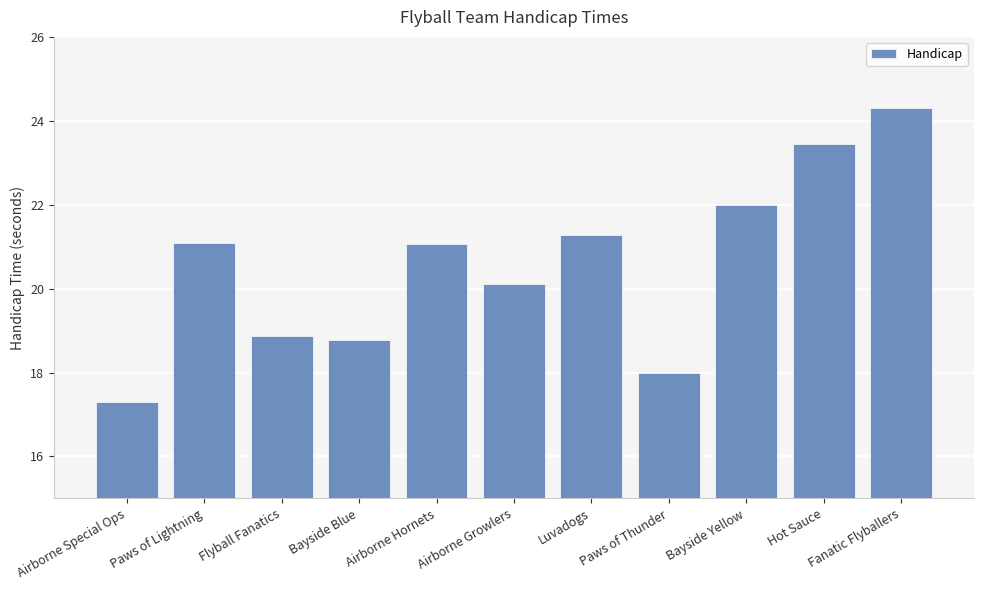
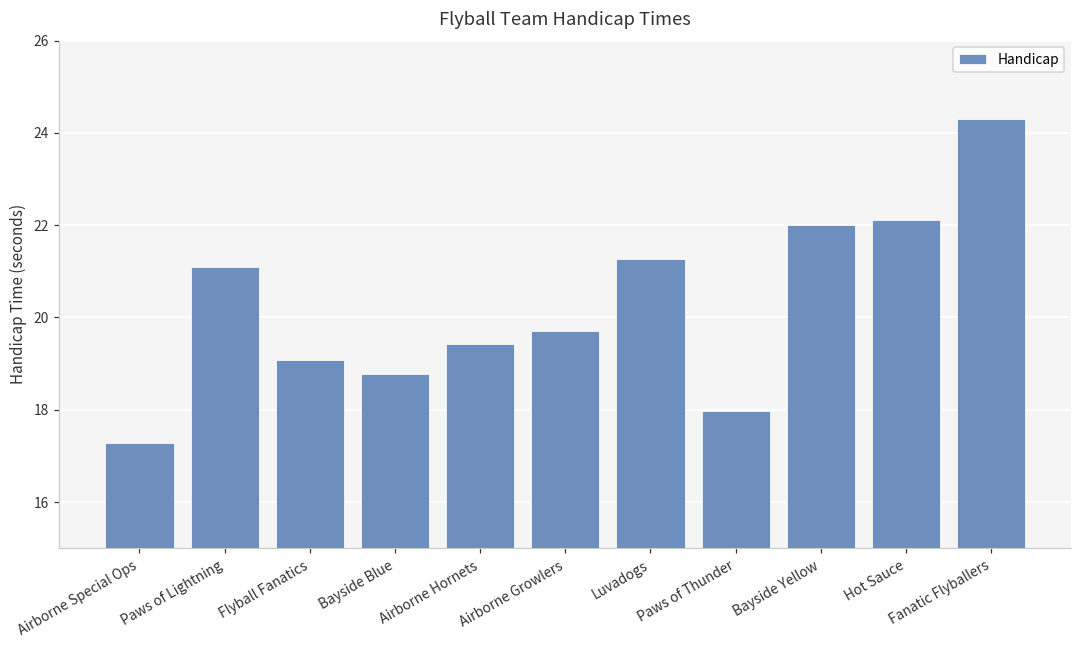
Flyball Fanatics: 18.9 -> 19.1
Airborne Hornets: 21.1 -> 19.4
Airborne Growlers: 20.1 -> 19.7
Hot Sauce: 23.4 -> 22.1
